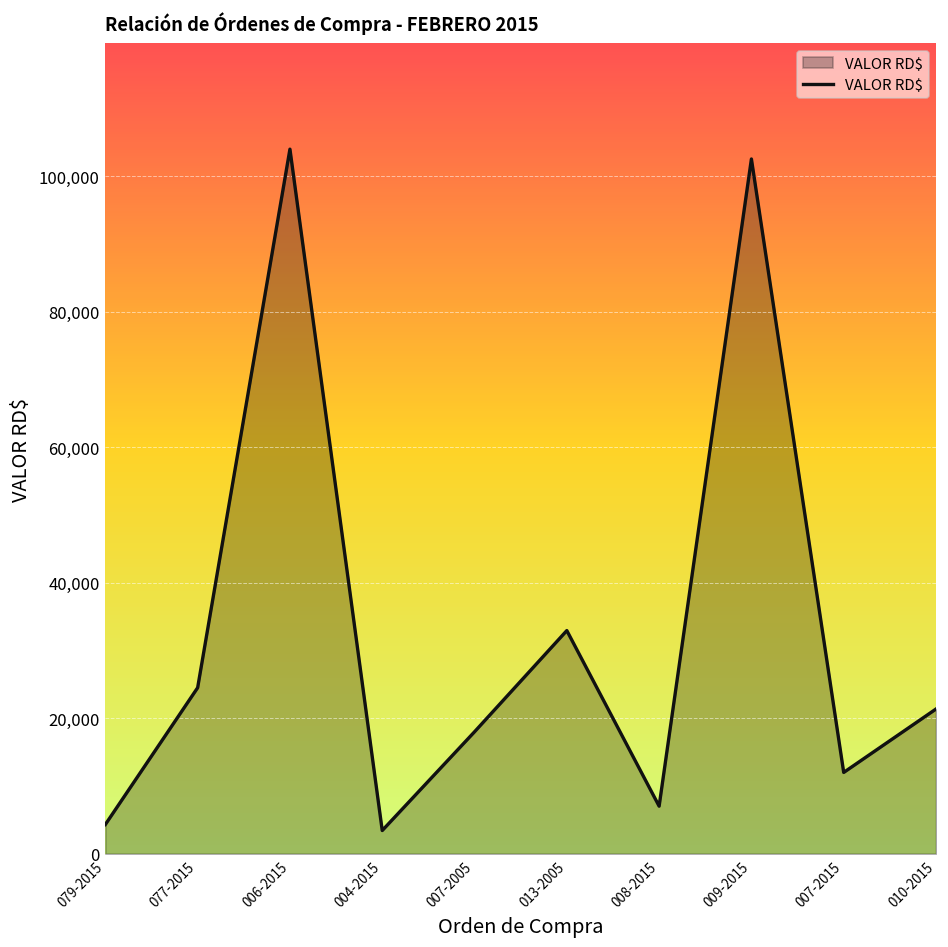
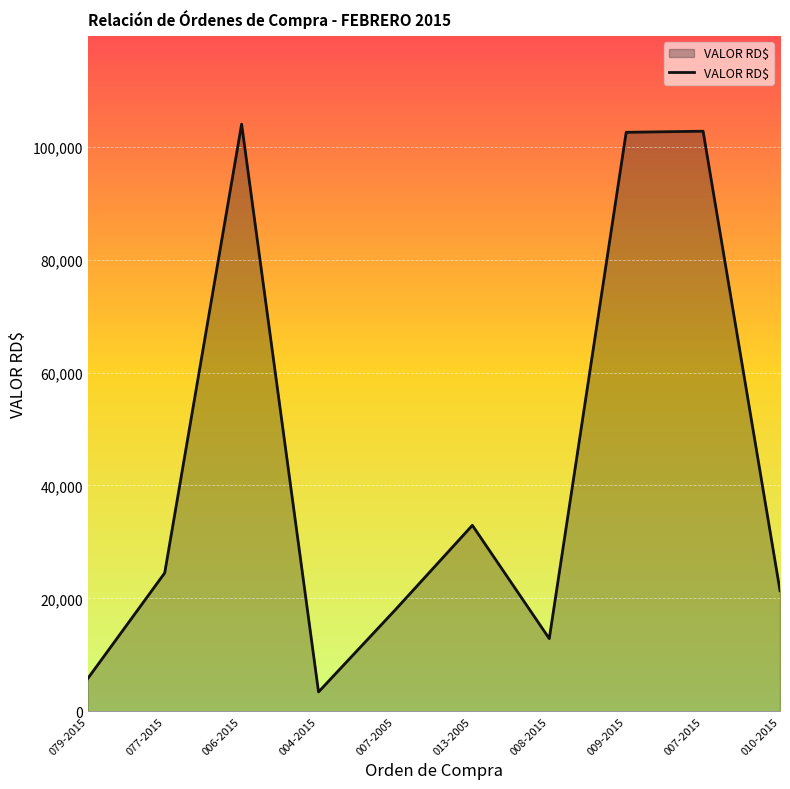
079-2015: 4,000 -> 6,000
008-2015: 7,000 -> 13,000
007-2015: 12,000 -> 103,000
